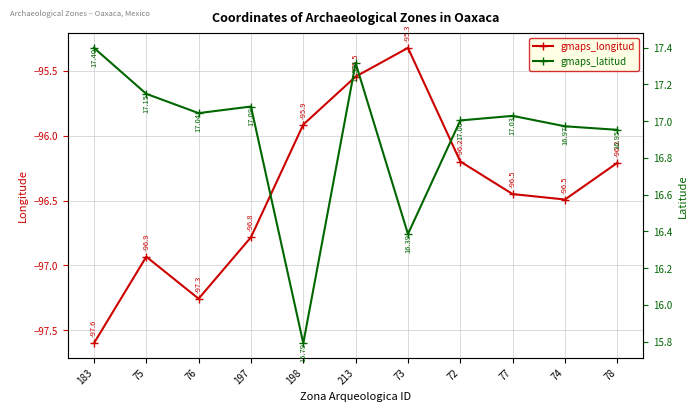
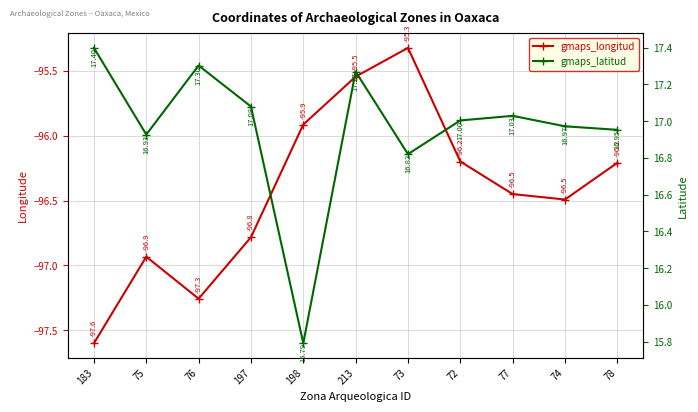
gmaps_latitud, 75: 17.15 -> 16.93
gmaps_latitud, 76: 17.04 -> 17.30
gmaps_latitud, 213: 17.32 -> 17.27
gmaps_latitud, 73: 16.39 -> 16.82
